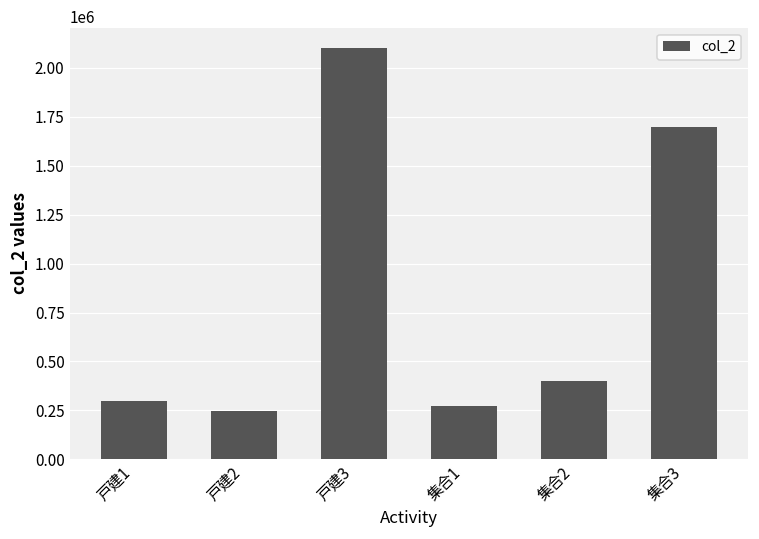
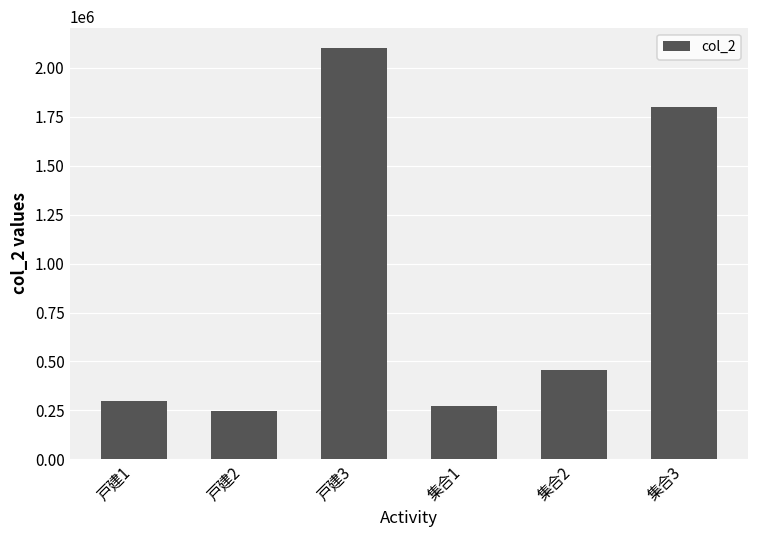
集合2: 400000 -> 460000
集合3: 1700000 -> 1800000
